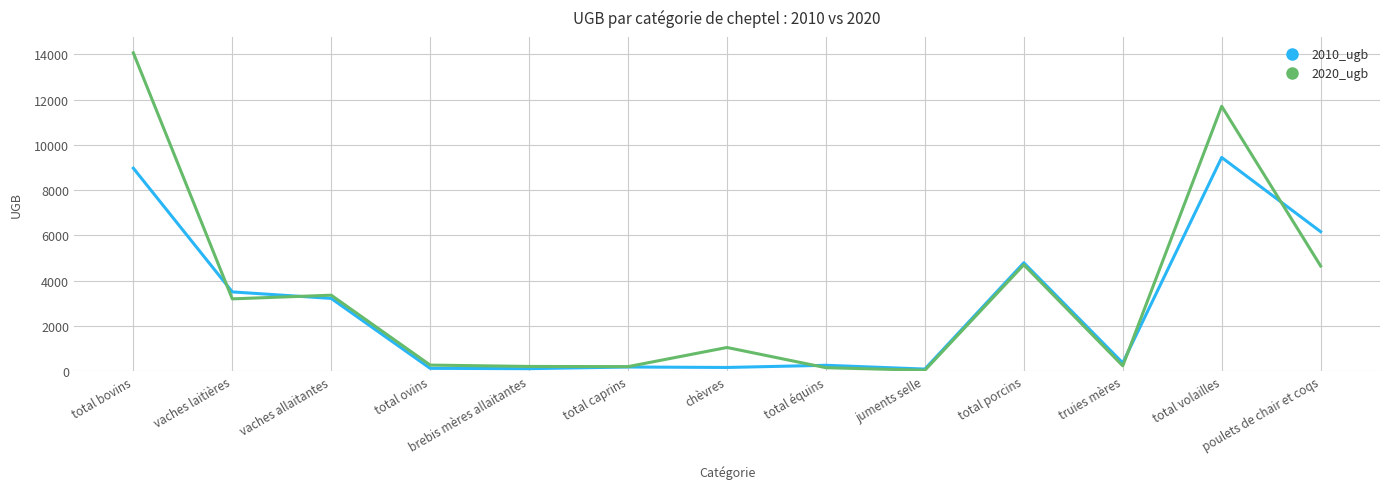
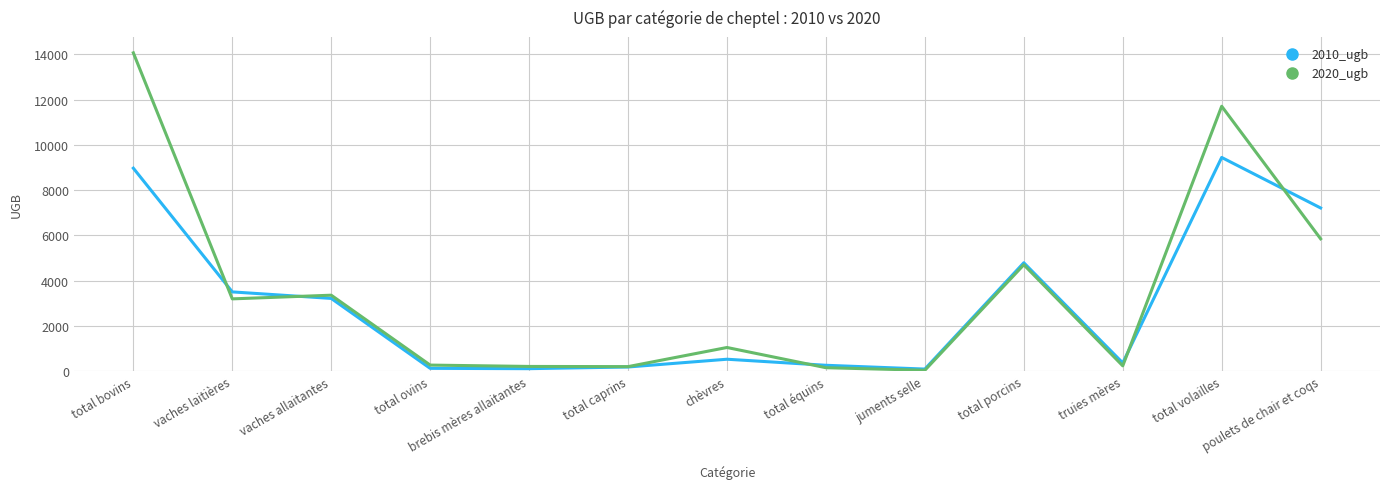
2010_ugb, chèvres: 200 -> 500
2010_ugb, poulets de chair et coqs: 6200 -> 7200
2020_ugb, poulets de chair et coqs: 4600 -> 5800
